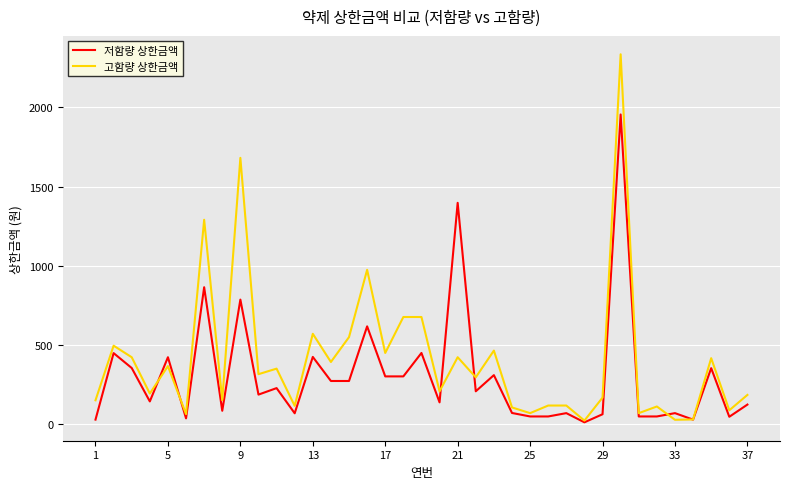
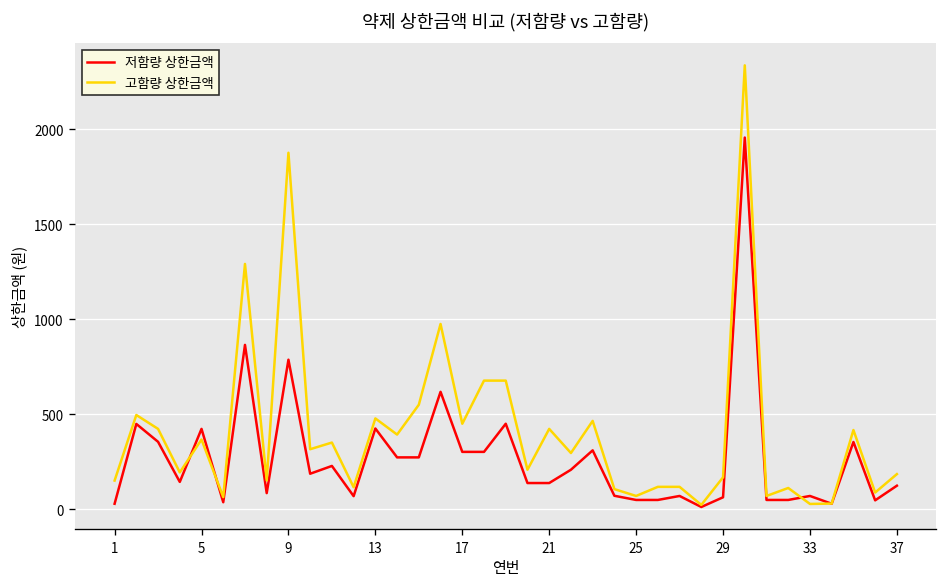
고함량 상한금액, 9: 1680 -> 1880
고함량 상한금액, 13: 570 -> 480
저함량 상한금액, 21: 1400 -> 140
